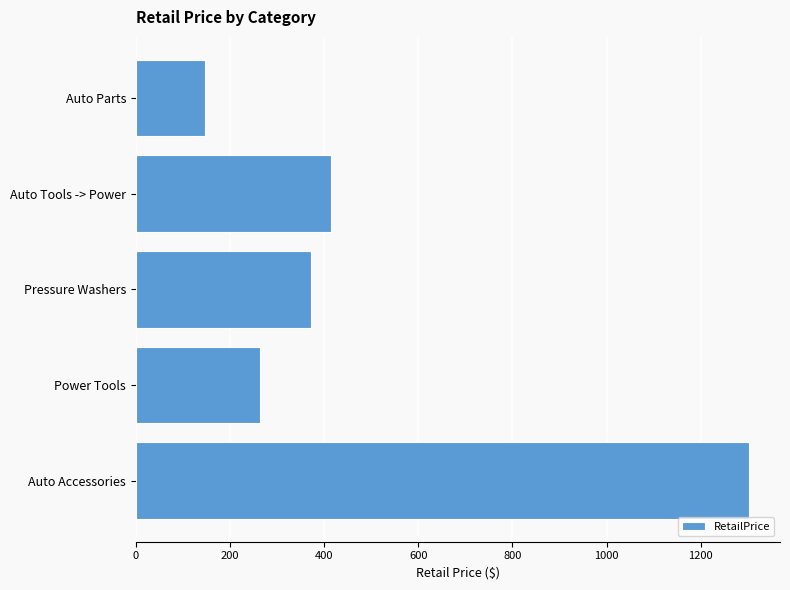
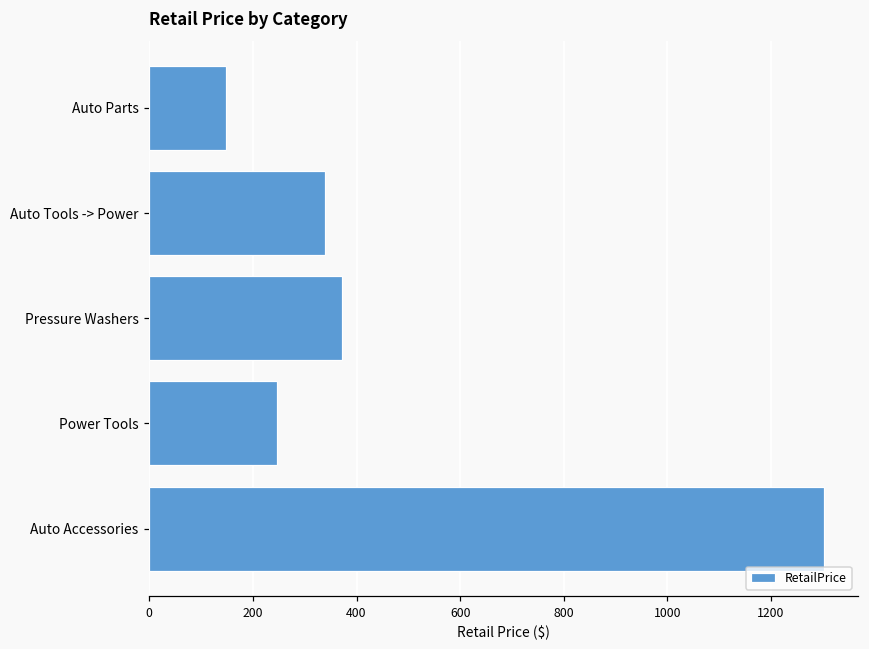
Auto Tools -> Power: 420 -> 340
Power Tools: 260 -> 250
